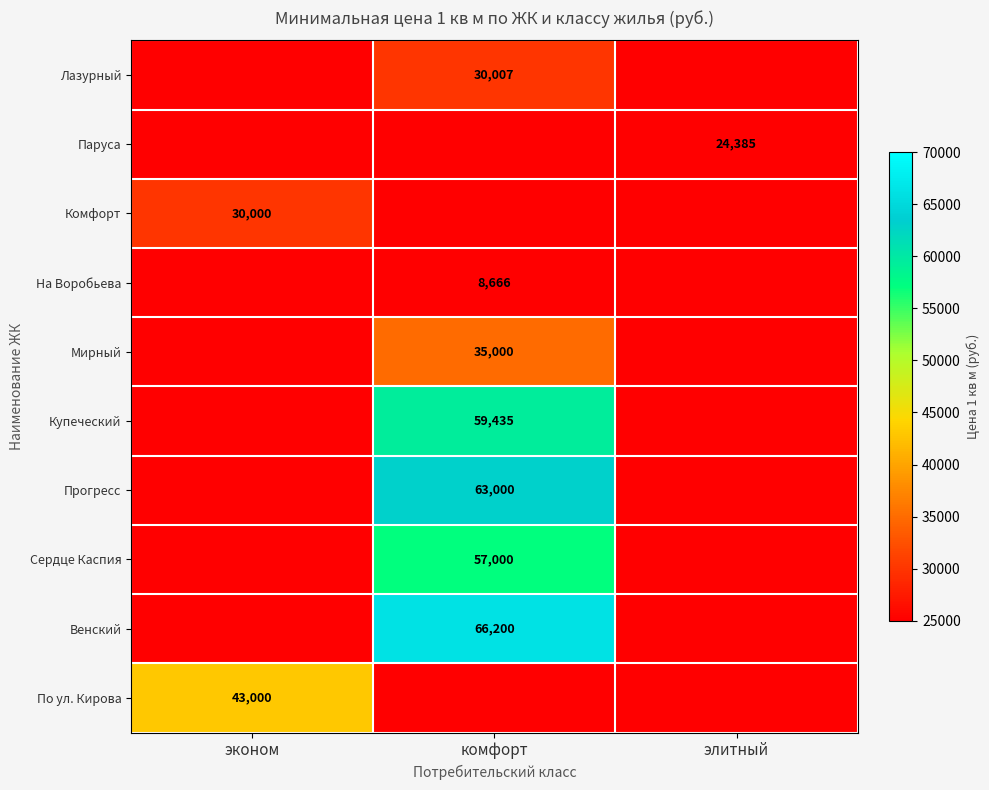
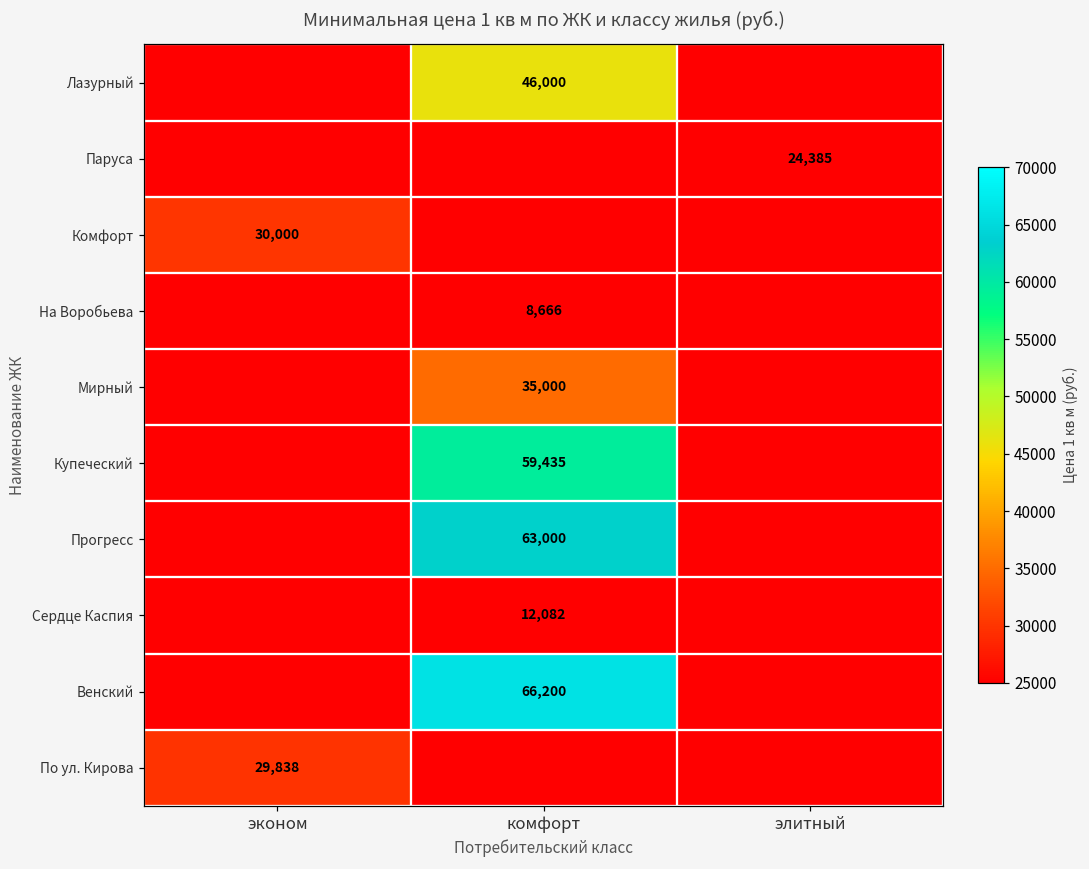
Лазурный, комфорт: 30,007 -> 46,000
Сердце Каспия, комфорт: 57,000 -> 12,082
По ул. Кирова, эконом: 43,000 -> 29,838
